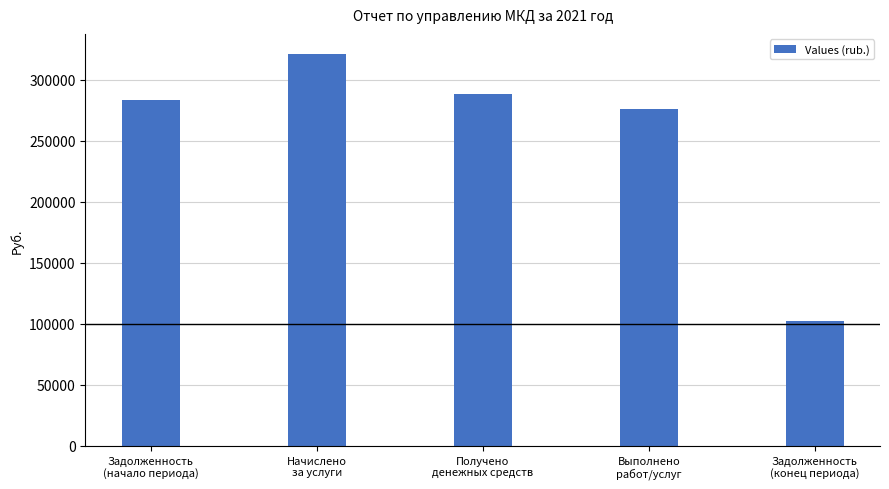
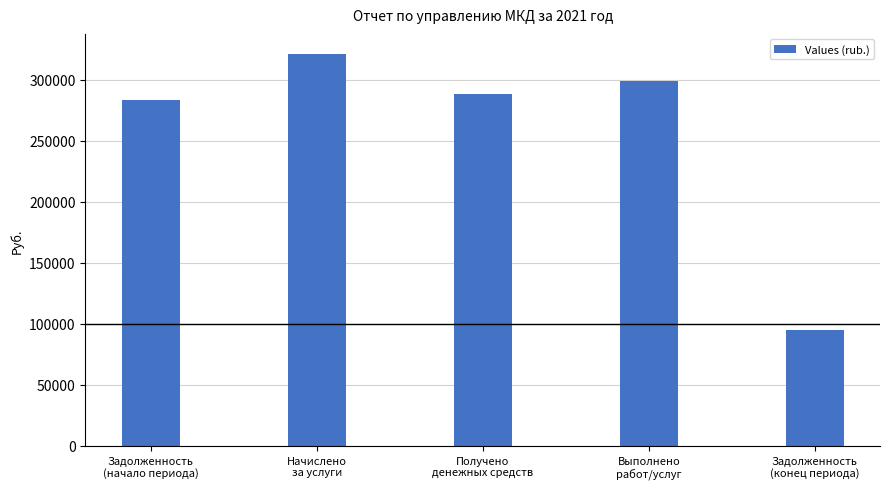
Выполнено работ/услуг: 276000 -> 299000
Задолженность (конец периода): 102000 -> 95000
